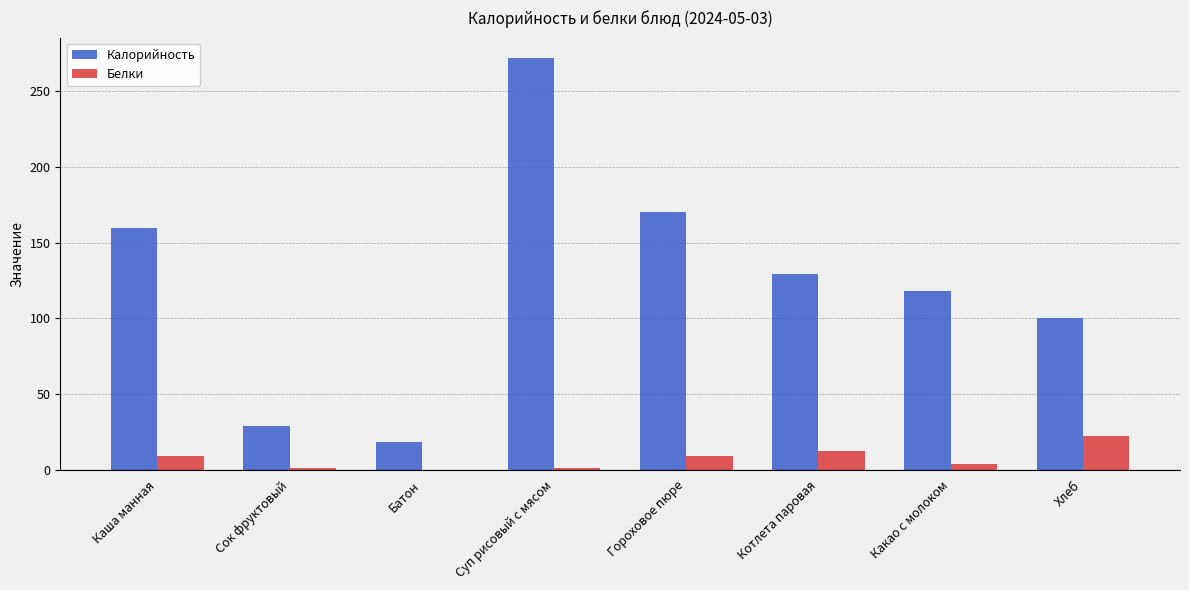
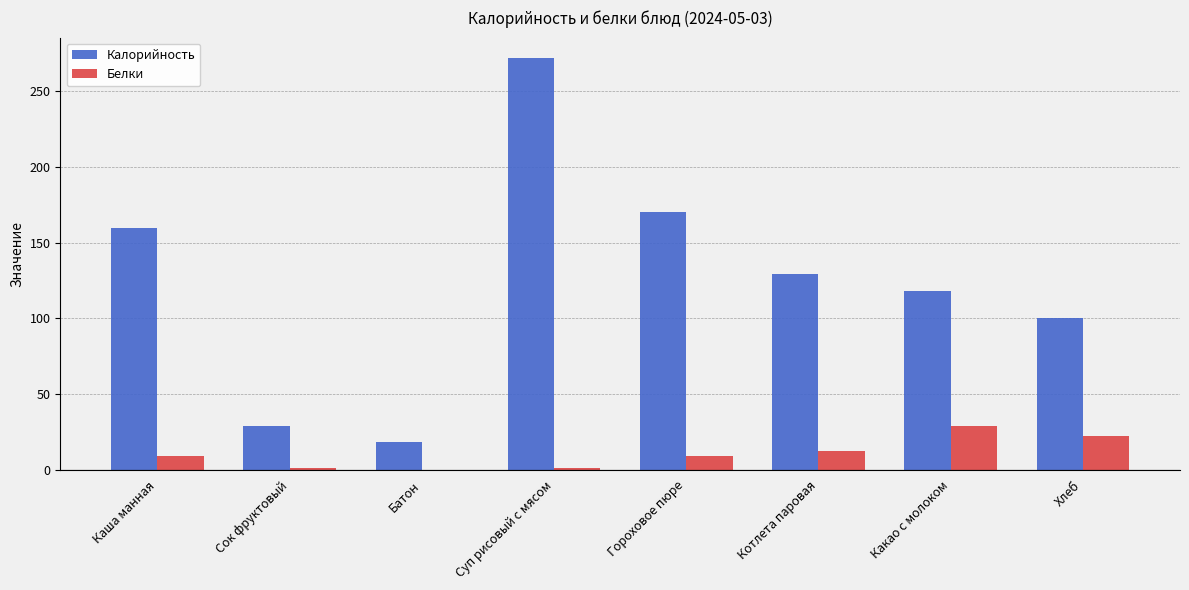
Белки, Какао с молоком: 4 -> 29
